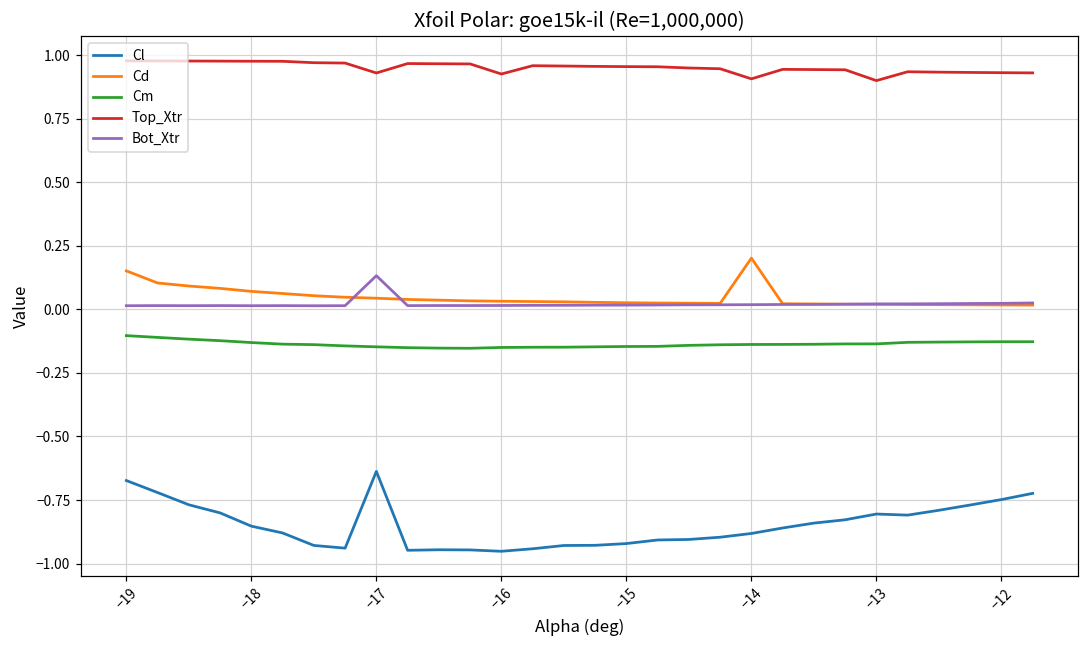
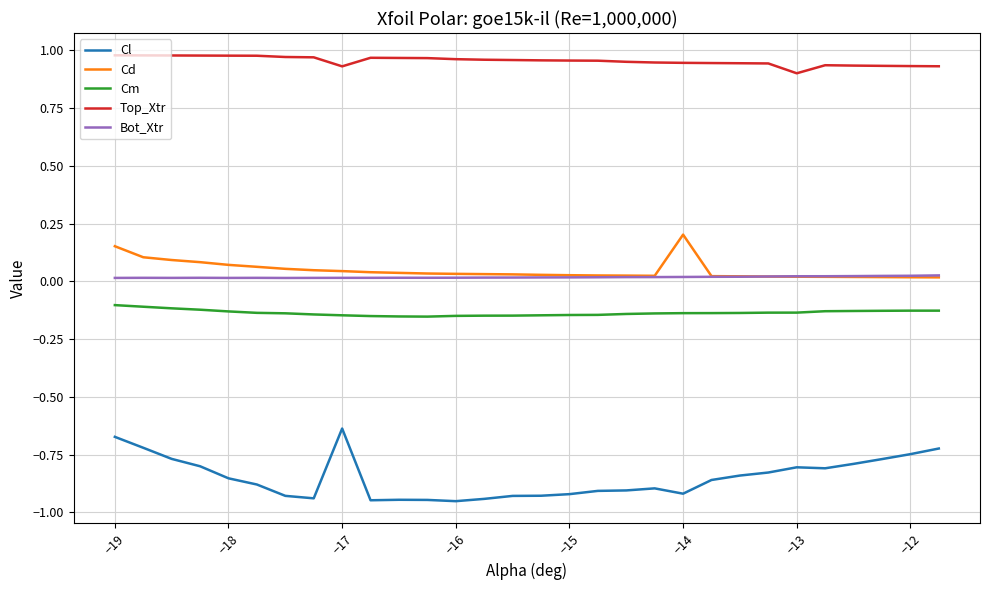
Bot_Xtr, −17: 0.13 -> 0.01
Top_Xtr, −16: 0.93 -> 0.96
Cl, −14: -0.88 -> -0.92
Top_Xtr, −14: 0.91 -> 0.95
